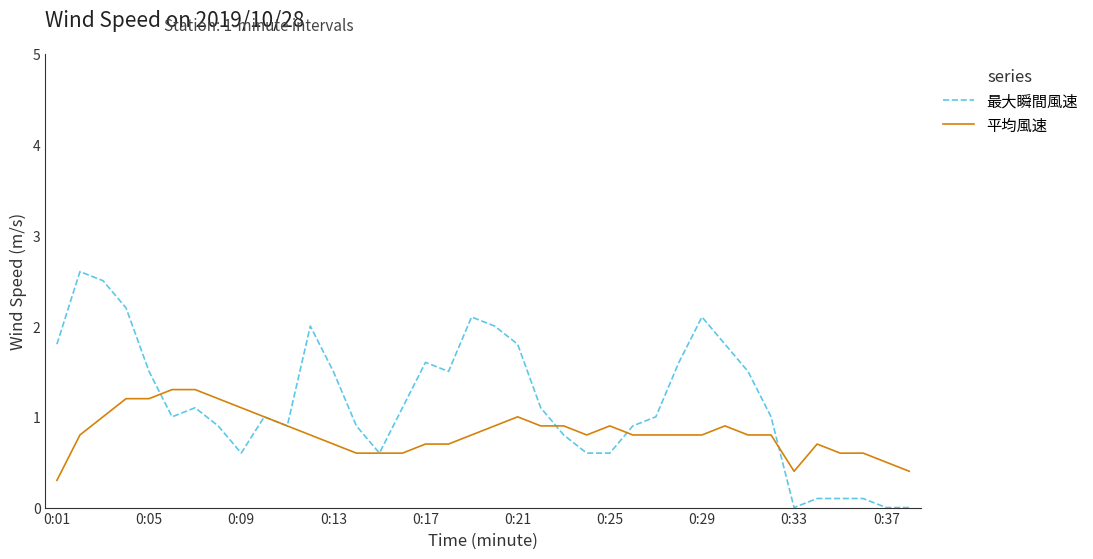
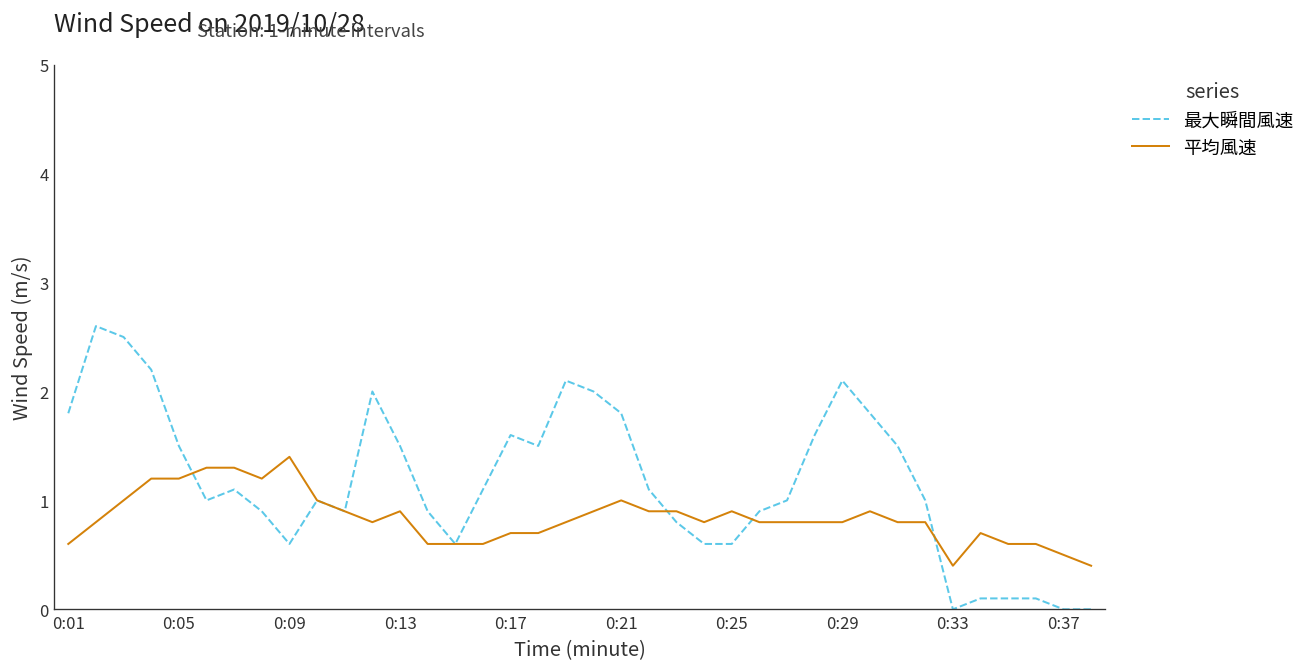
平均風速, 0:01: 0.3 -> 0.6
平均風速, 0:09: 1.1 -> 1.4
平均風速, 0:13: 0.7 -> 0.9
